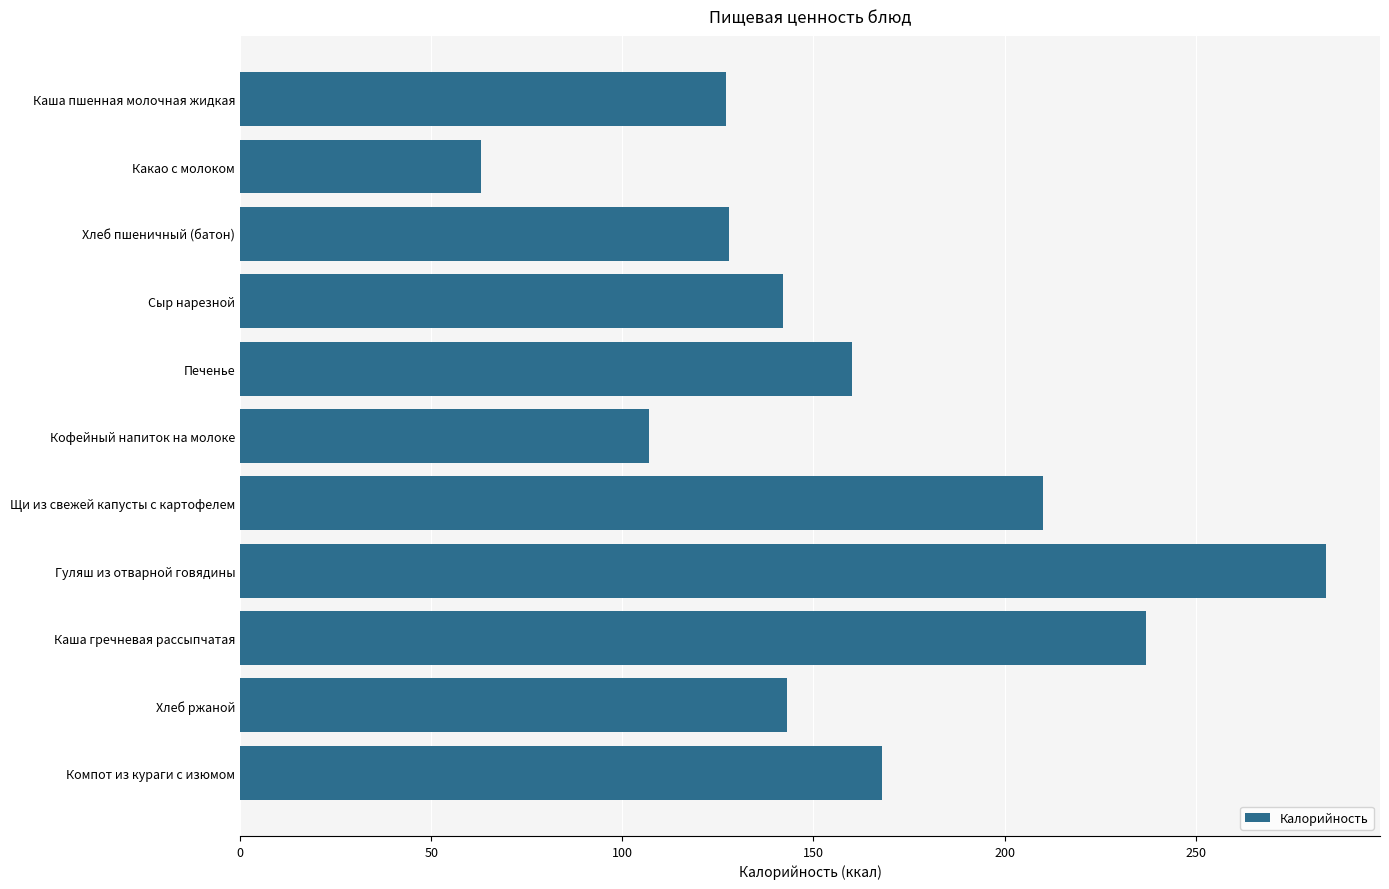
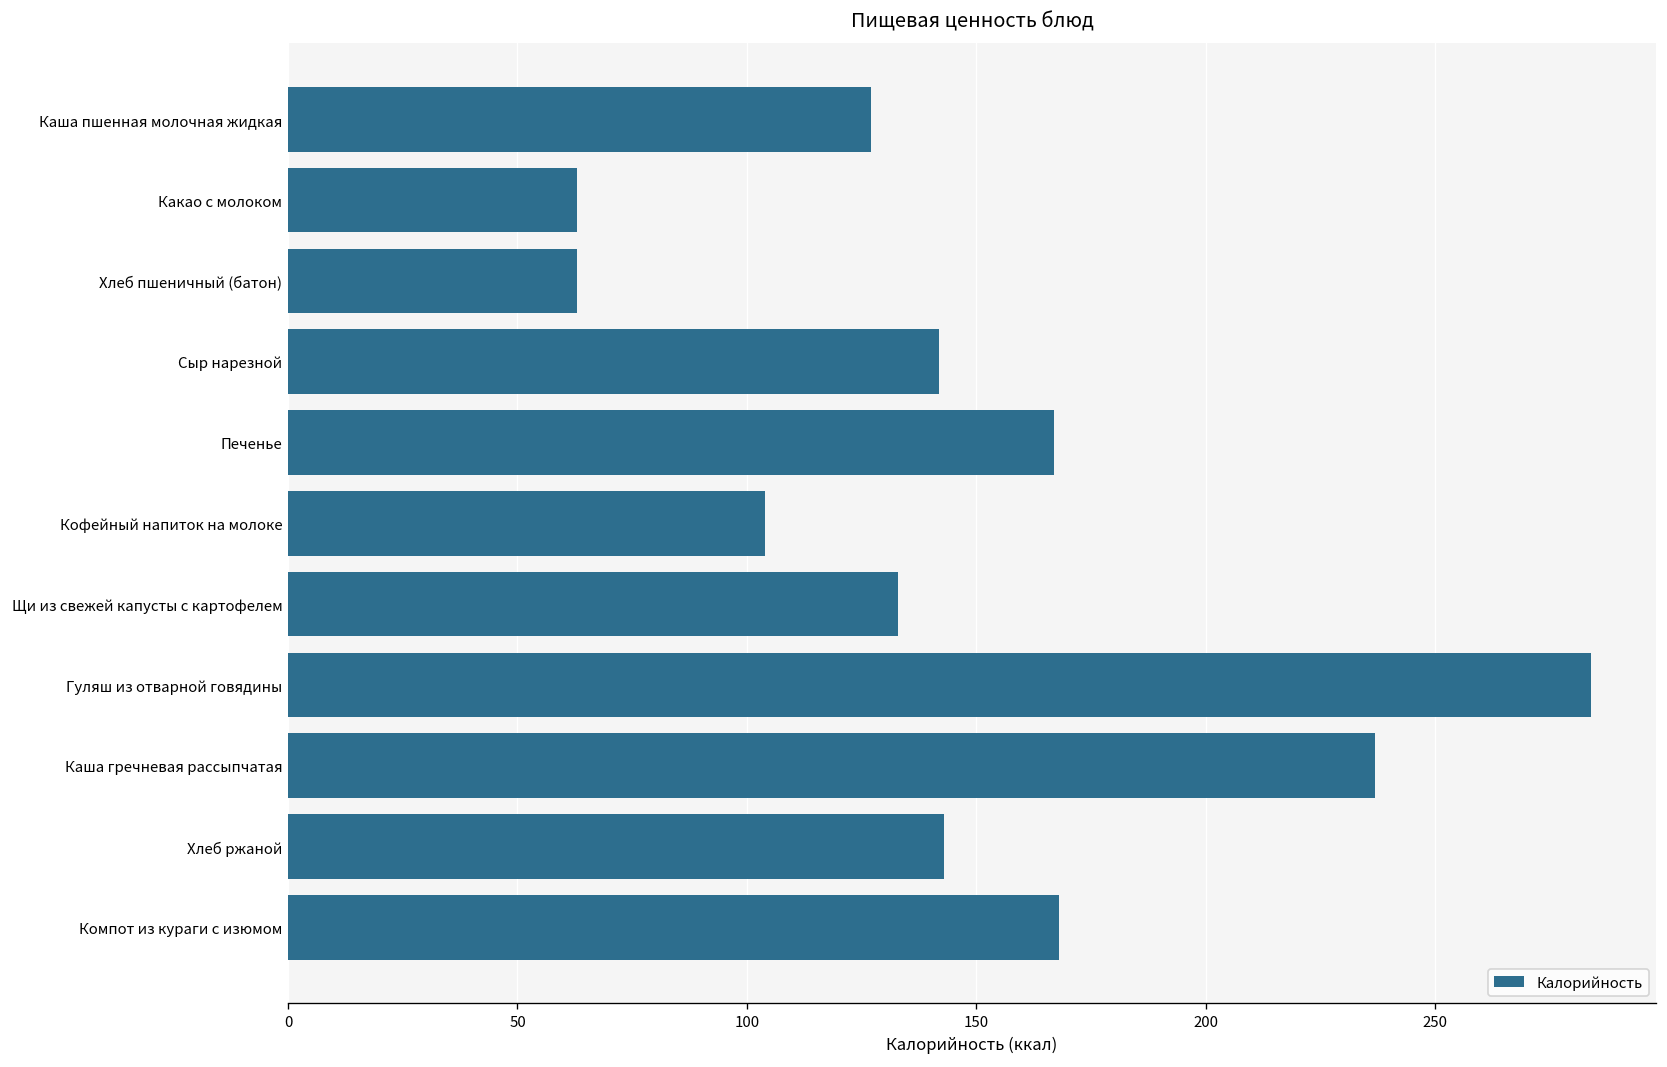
Хлеб пшеничный (батон): 128 -> 63
Печенье: 160 -> 167
Кофейный напиток на молоке: 107 -> 104
Щи из свежей капусты с картофелем: 210 -> 133
